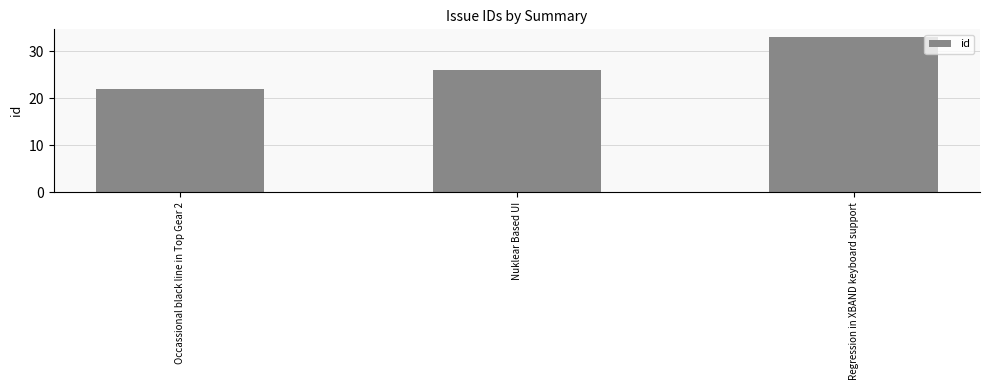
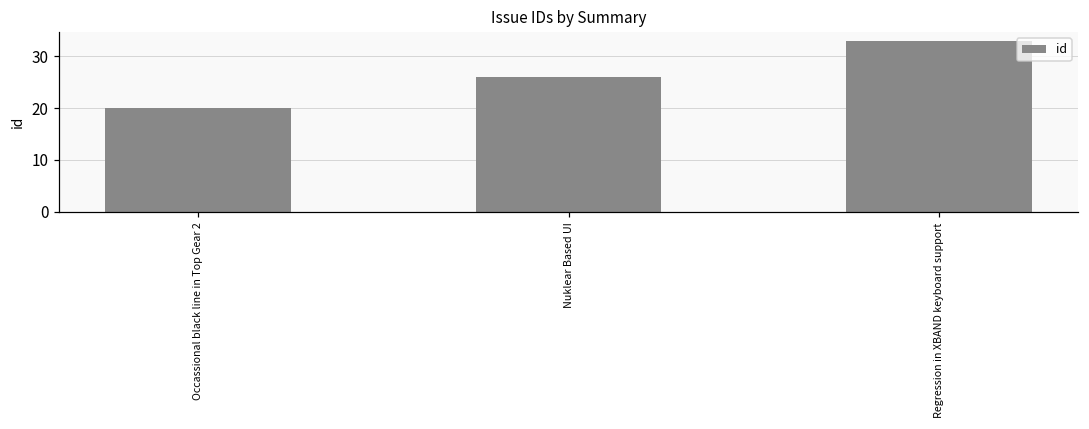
Occassional black line in Top Gear 2: 22 -> 20
